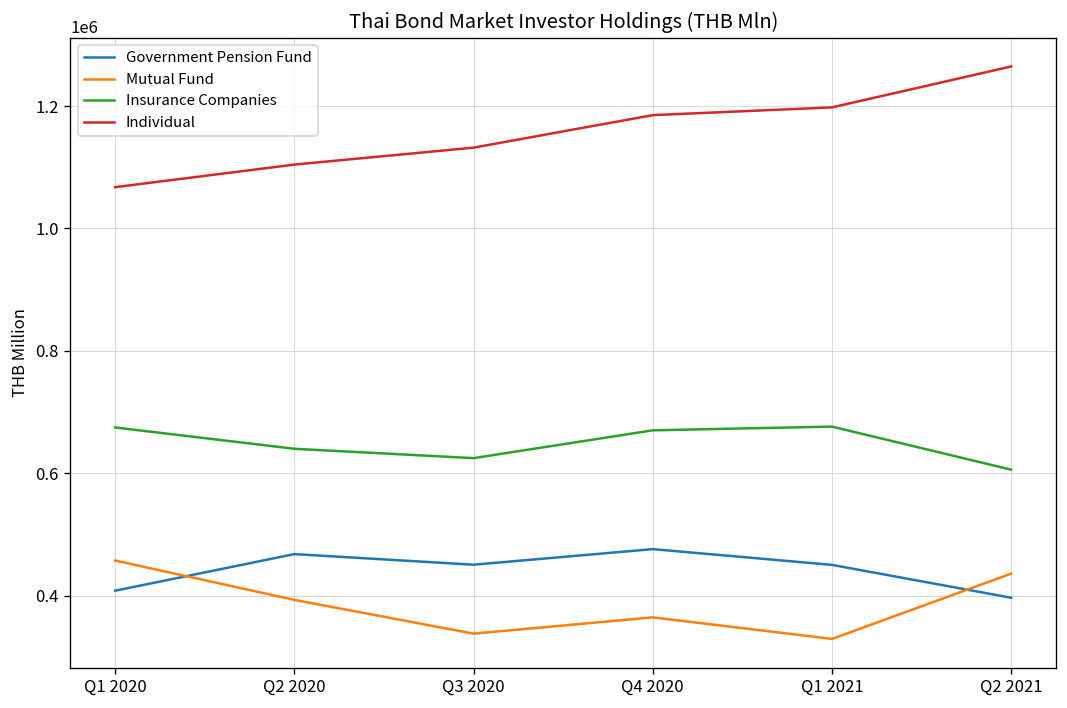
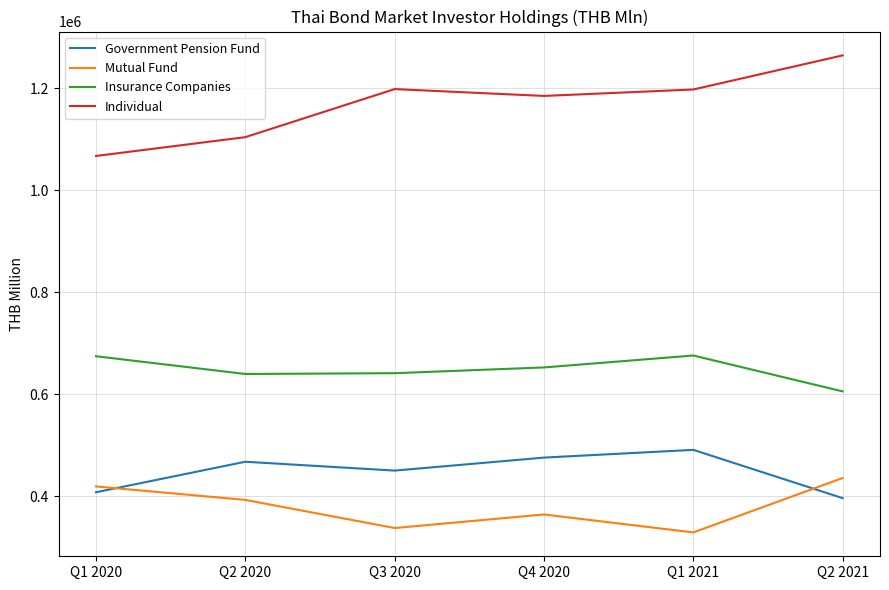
Mutual Fund, Q1 2020: 460000 -> 420000
Insurance Companies, Q3 2020: 620000 -> 640000
Individual, Q3 2020: 1130000 -> 1200000
Insurance Companies, Q4 2020: 670000 -> 650000
Government Pension Fund, Q1 2021: 450000 -> 490000
